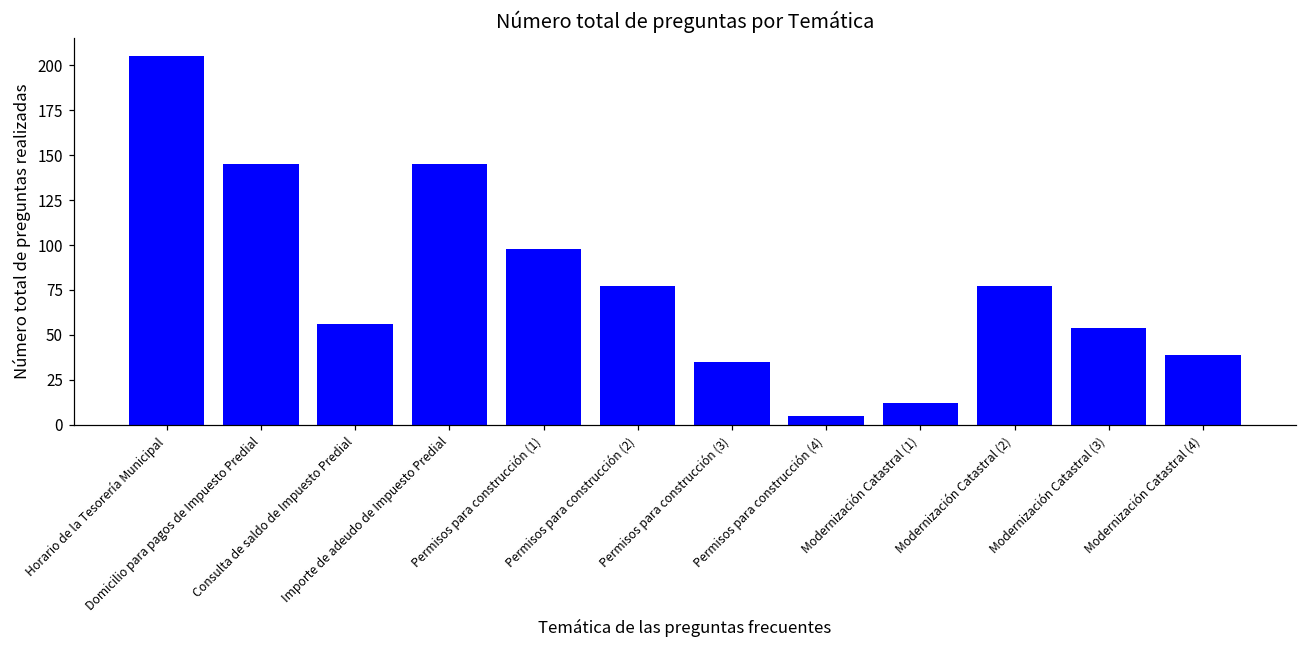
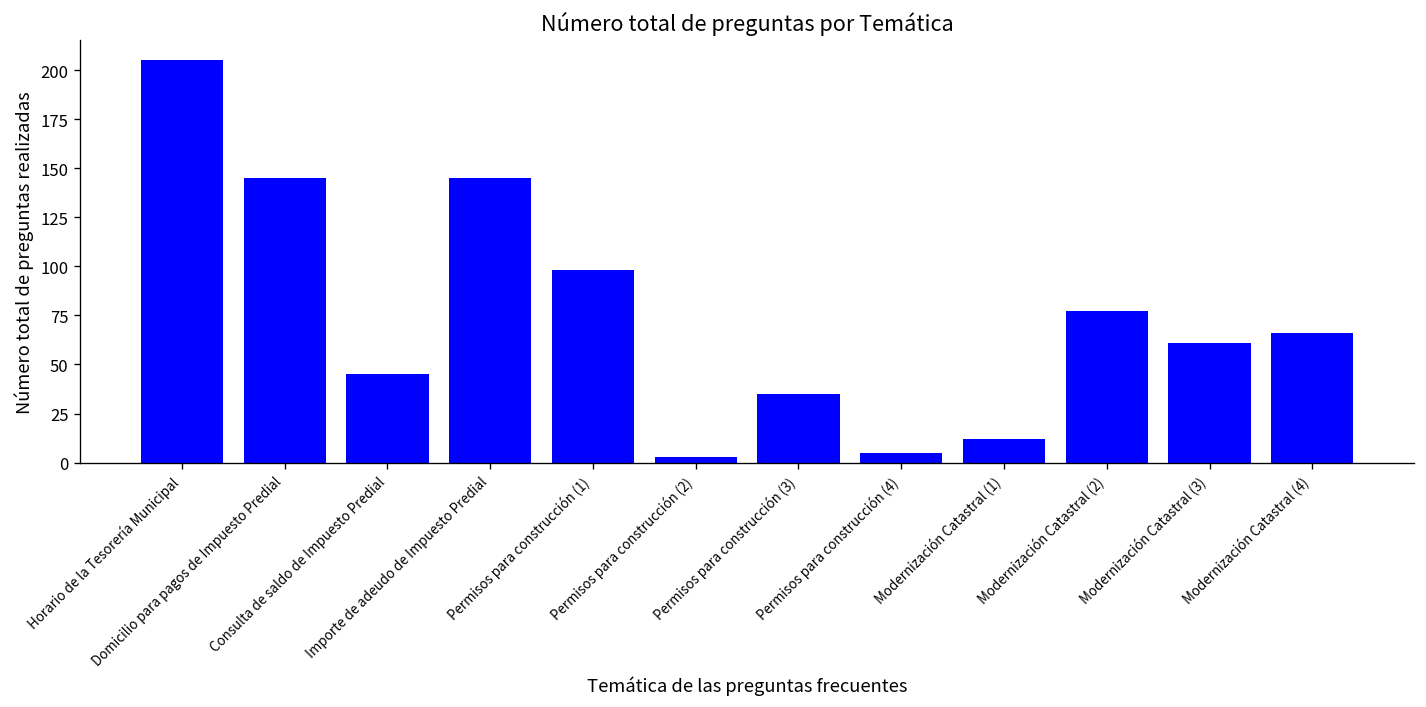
Consulta de saldo de Impuesto Predial: 56 -> 45
Permisos para construcción (2): 77 -> 3
Modernización Catastral (3): 54 -> 61
Modernización Catastral (4): 39 -> 66
